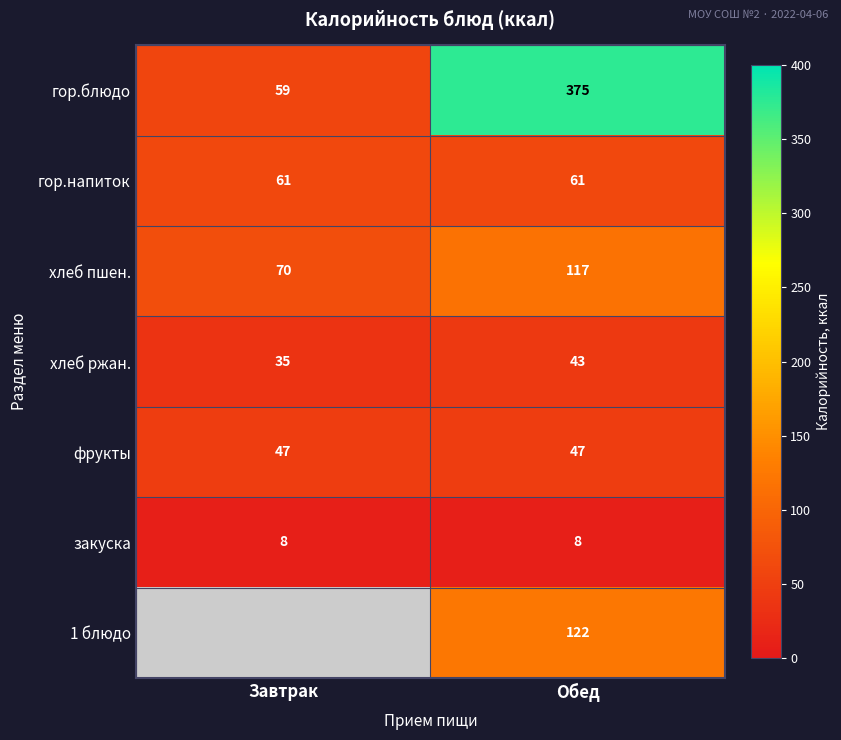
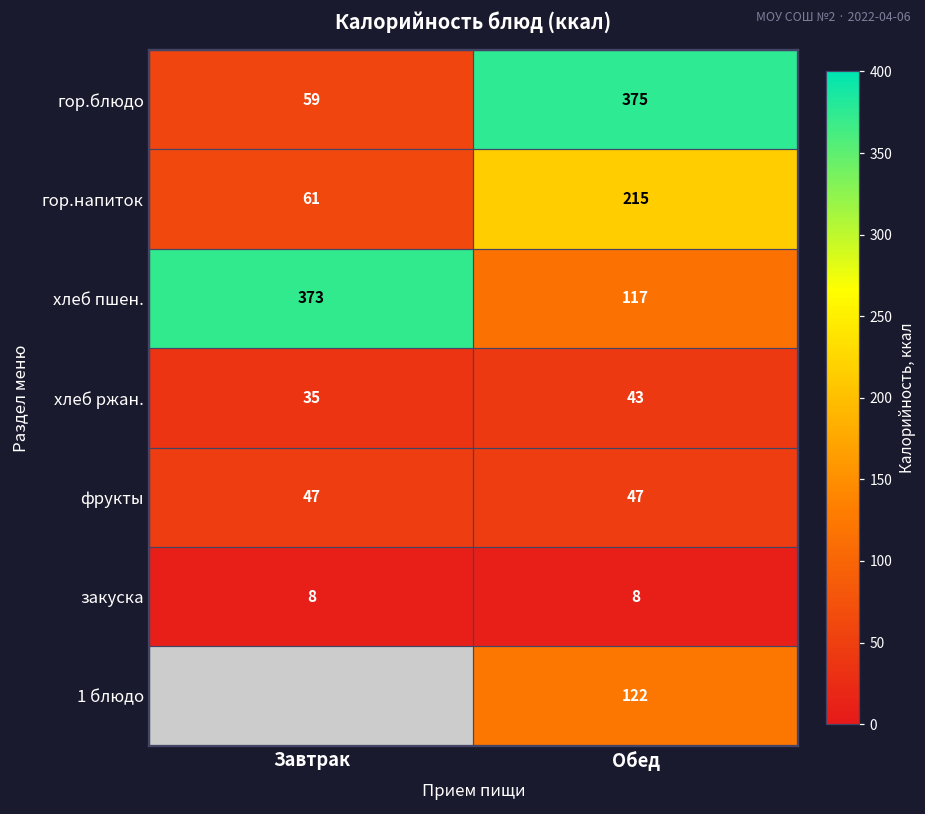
гор.напиток, Обед: 61 -> 215
хлеб пшен., Завтрак: 70 -> 373
